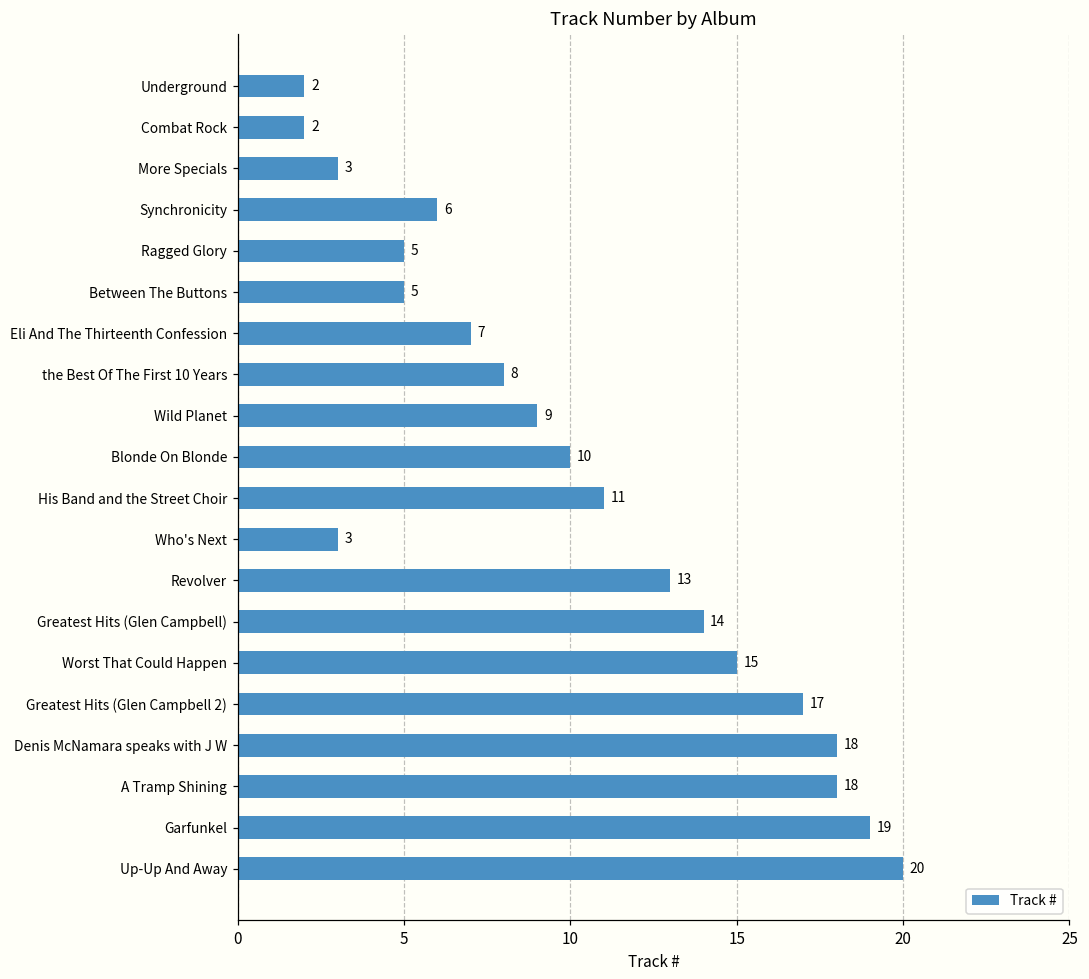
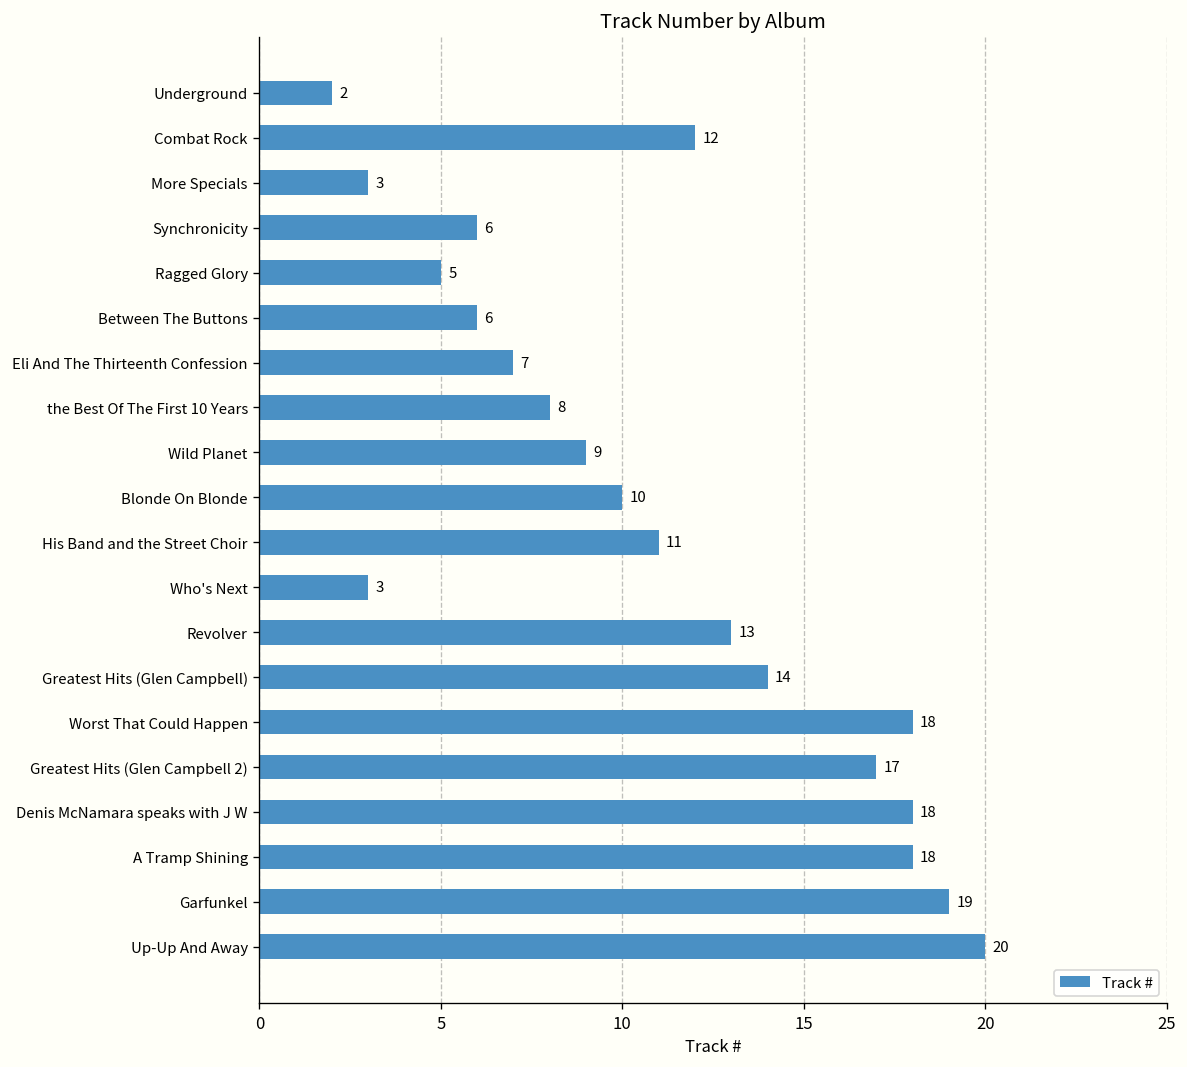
Combat Rock: 2 -> 12
Between The Buttons: 5 -> 6
Worst That Could Happen: 15 -> 18
